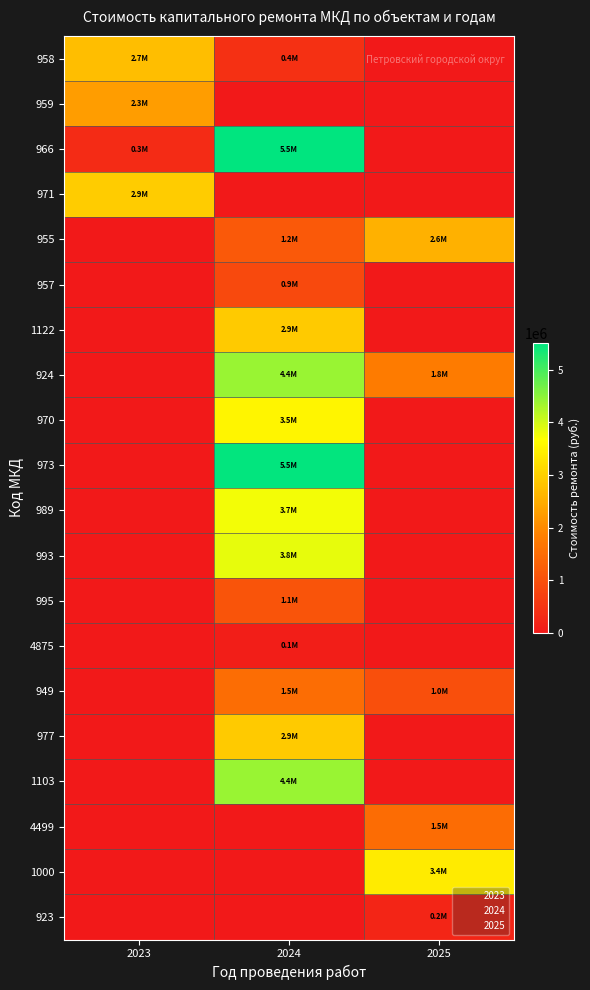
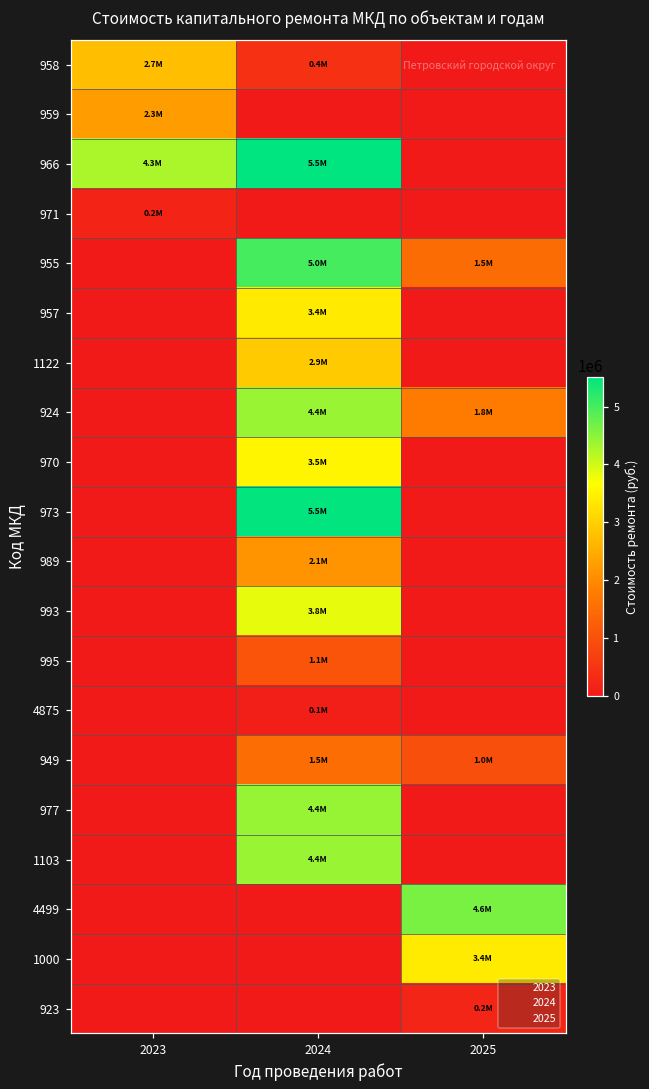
966, 2023: 0.3M -> 4.3M
971, 2023: 2.9M -> 0.2M
955, 2024: 1.2M -> 5.0M
955, 2025: 2.6M -> 1.5M
957, 2024: 0.9M -> 3.4M
989, 2024: 3.7M -> 2.1M
977, 2024: 2.9M -> 4.4M
4499, 2025: 1.5M -> 4.6M
